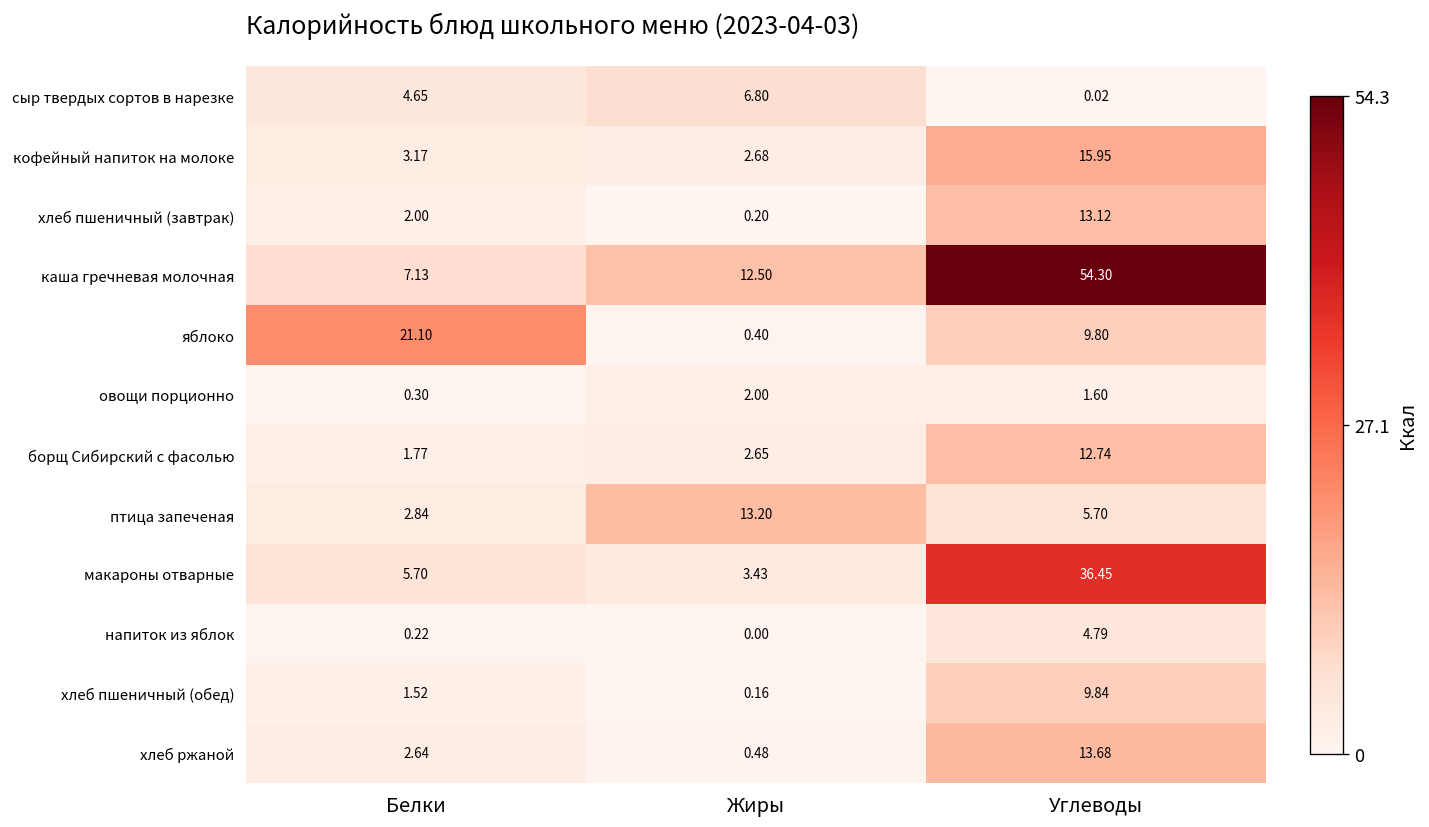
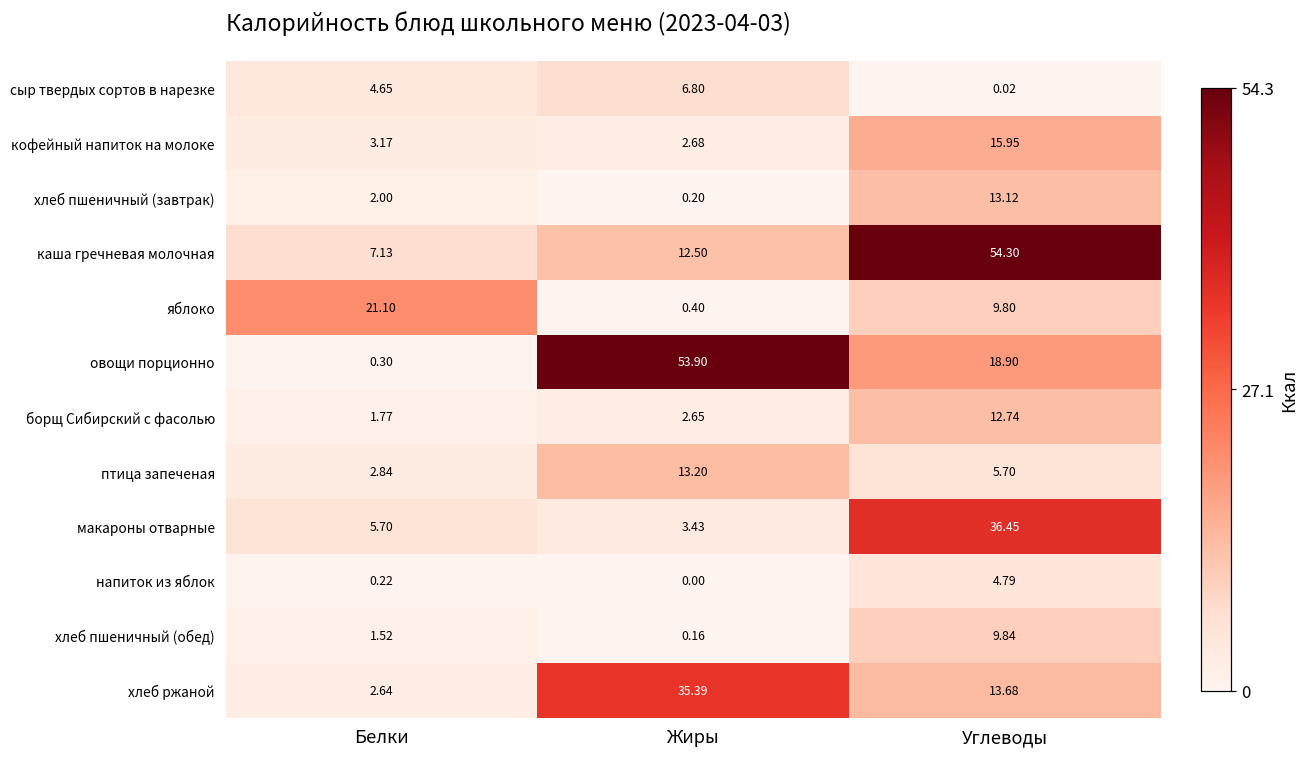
овощи порционно, Жиры: 2.00 -> 53.90
овощи порционно, Углеводы: 1.60 -> 18.90
хлеб ржаной, Жиры: 0.48 -> 35.39
